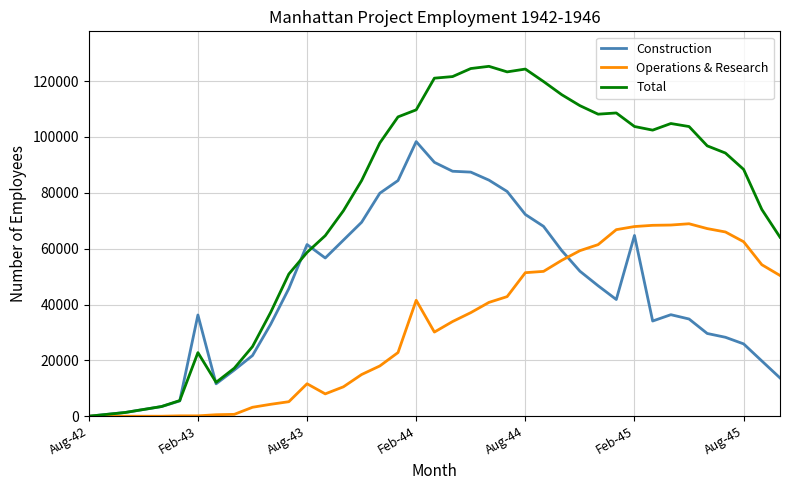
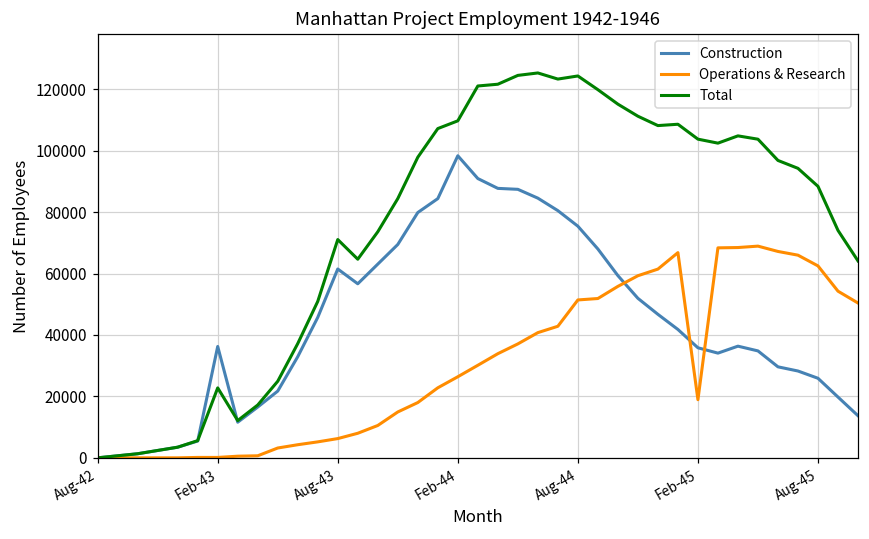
Operations & Research, Aug-43: 12000 -> 6000
Total, Aug-43: 59000 -> 71000
Operations & Research, Feb-44: 42000 -> 26000
Construction, Aug-44: 72000 -> 75000
Construction, Feb-45: 65000 -> 36000
Operations & Research, Feb-45: 68000 -> 19000
